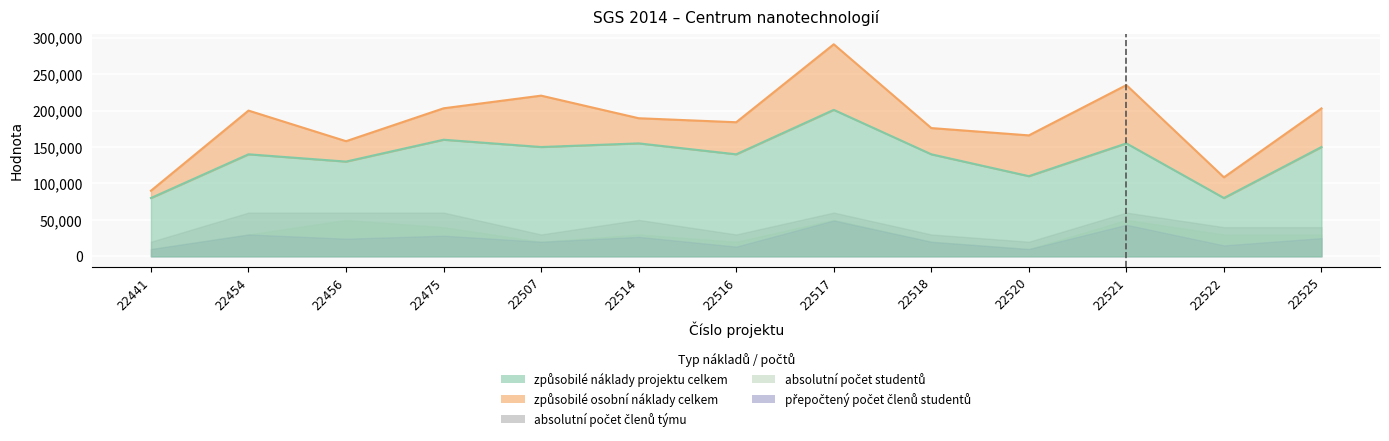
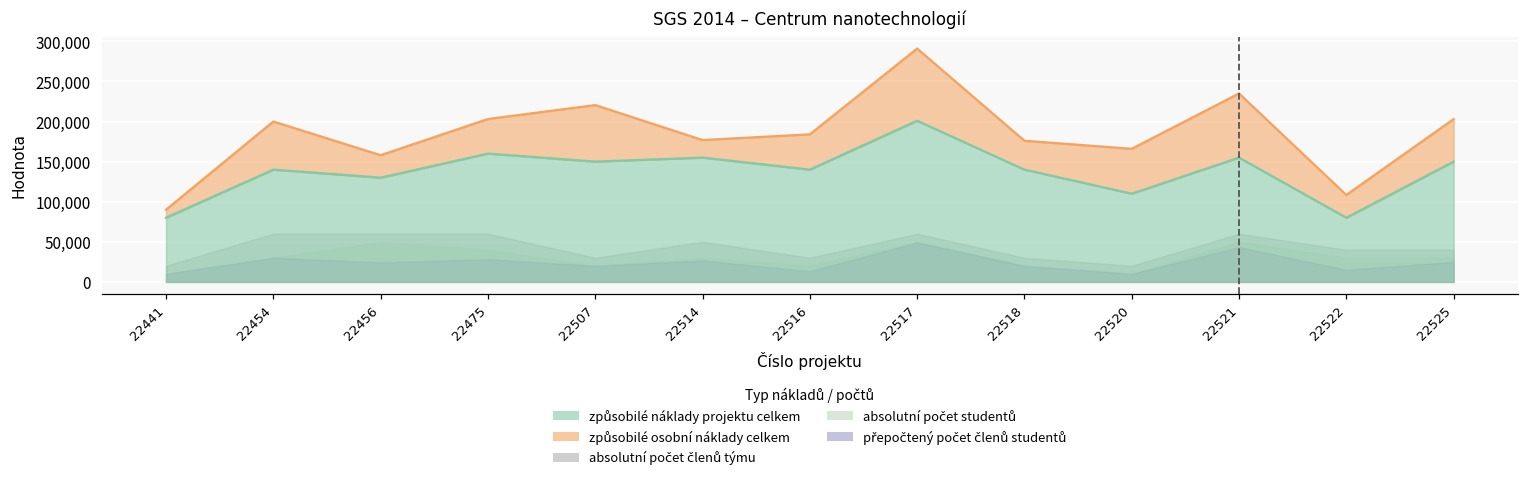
způsobilé osobní náklady celkem, 22514: 30,000 -> 20,000
